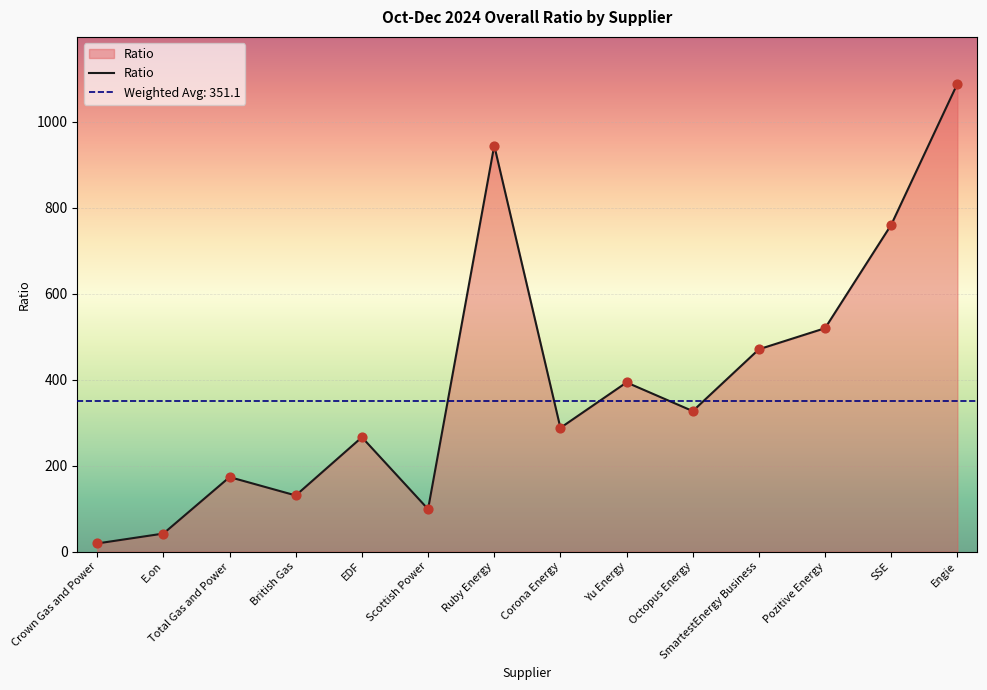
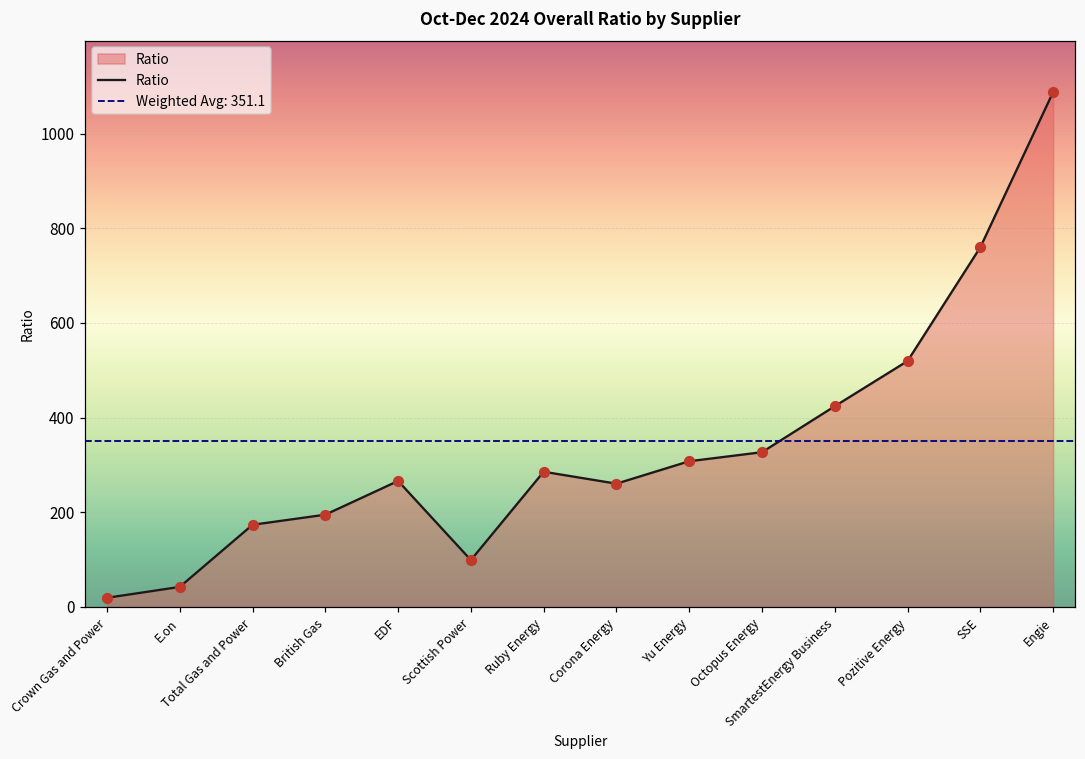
British Gas: 130 -> 190
Ruby Energy: 940 -> 290
Corona Energy: 290 -> 260
Yu Energy: 390 -> 310
SmartestEnergy Business: 470 -> 420
